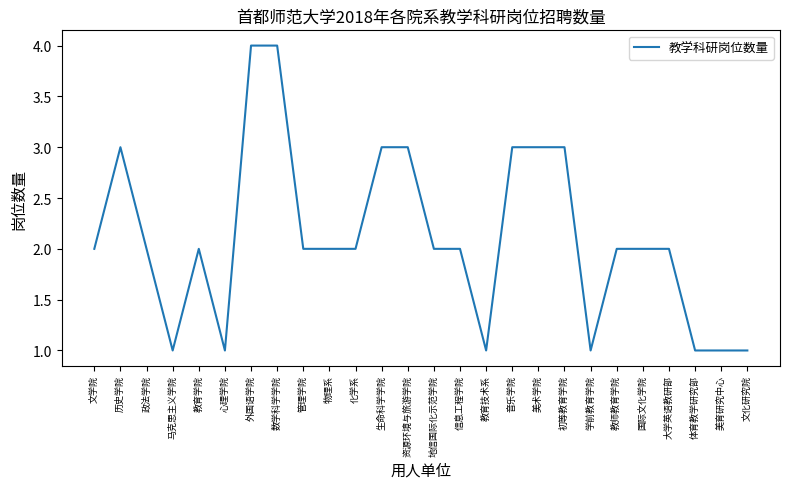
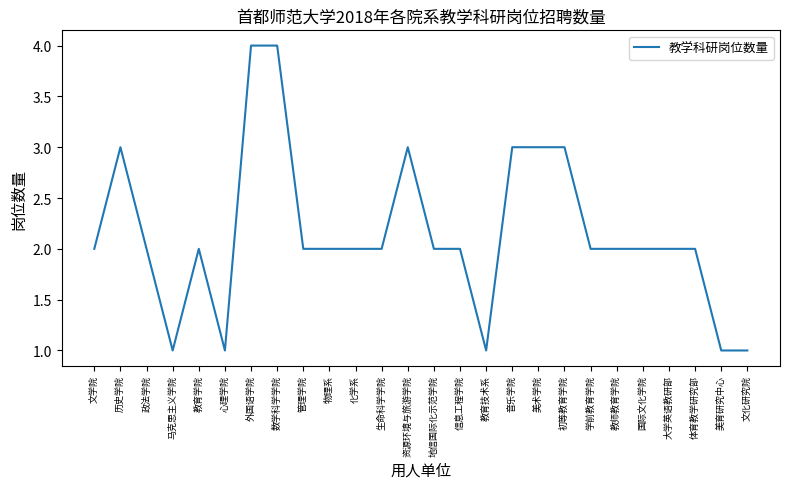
生命科学学院: 3 -> 2
学前教育学院: 1 -> 2
体育教学研究部: 1 -> 2
